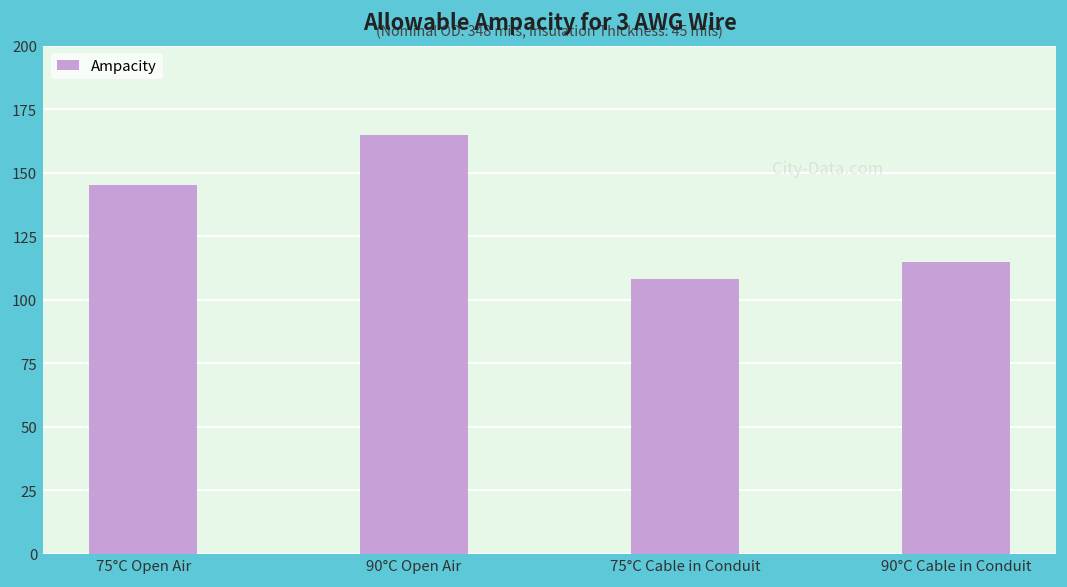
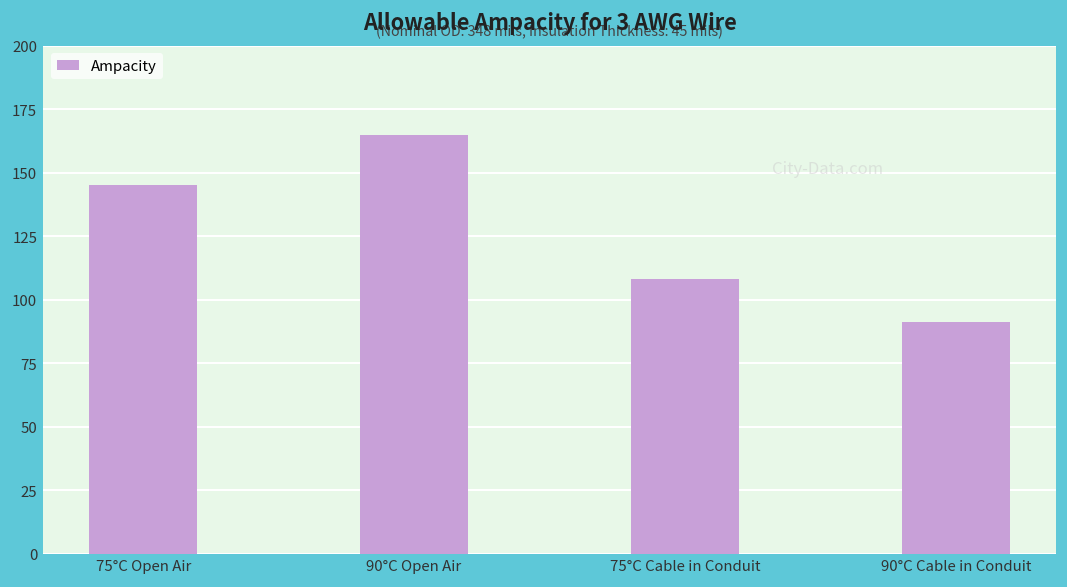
90°C Cable in Conduit: 115 -> 91
